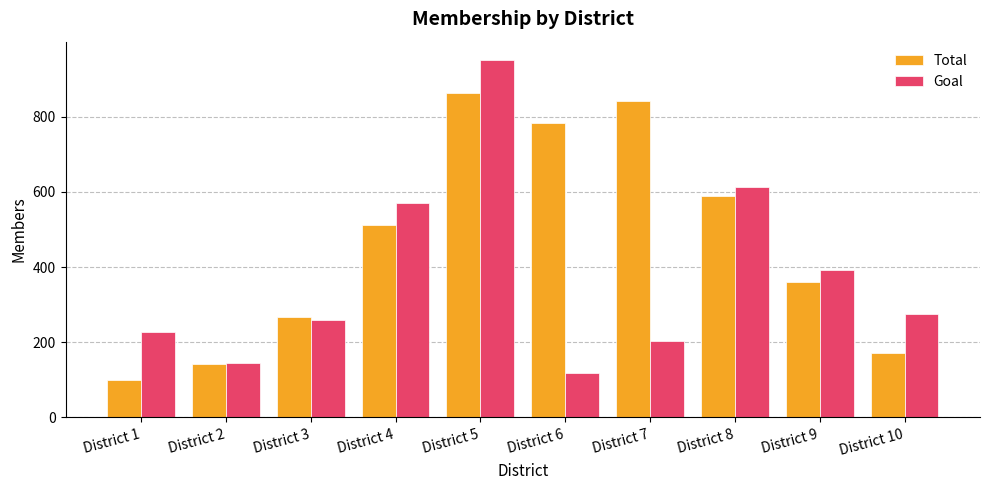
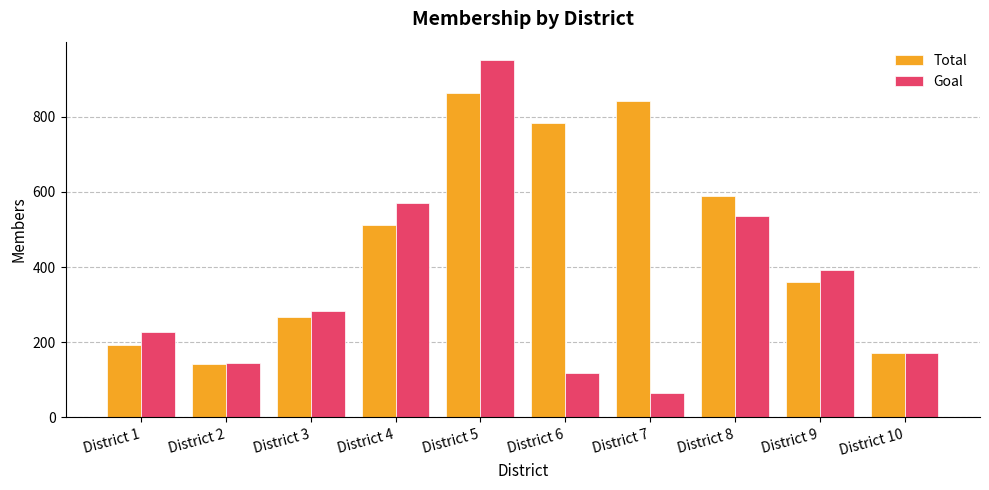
Total, District 1: 100 -> 190
Goal, District 3: 260 -> 280
Goal, District 7: 200 -> 70
Goal, District 8: 610 -> 540
Goal, District 10: 270 -> 170
